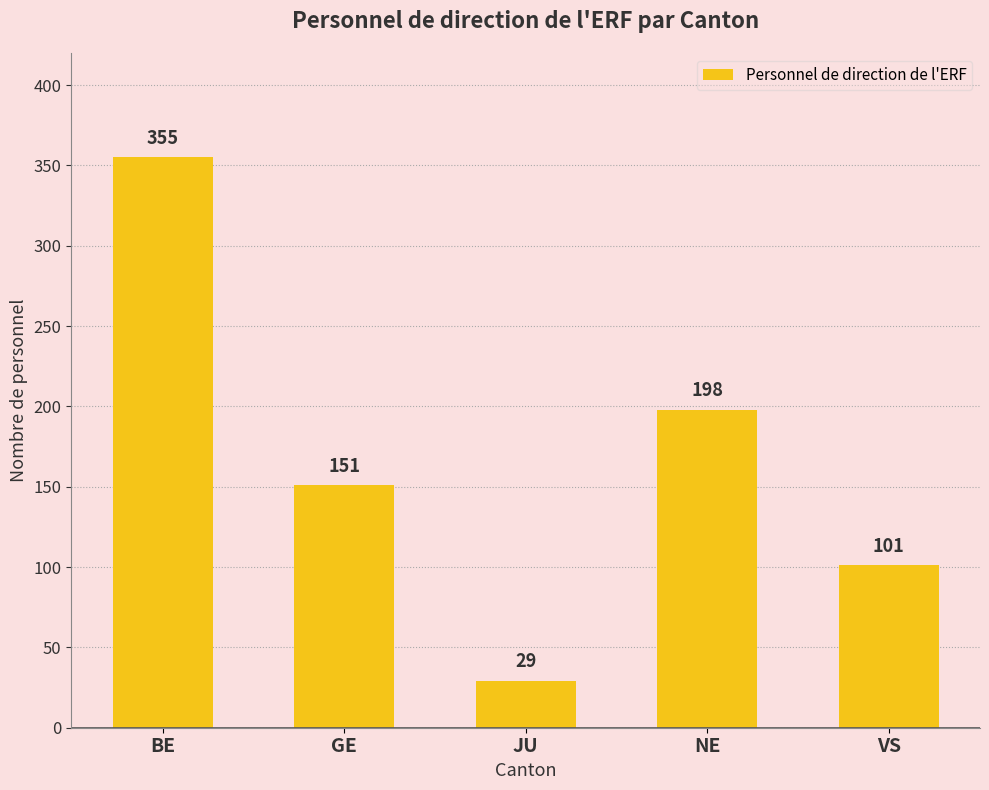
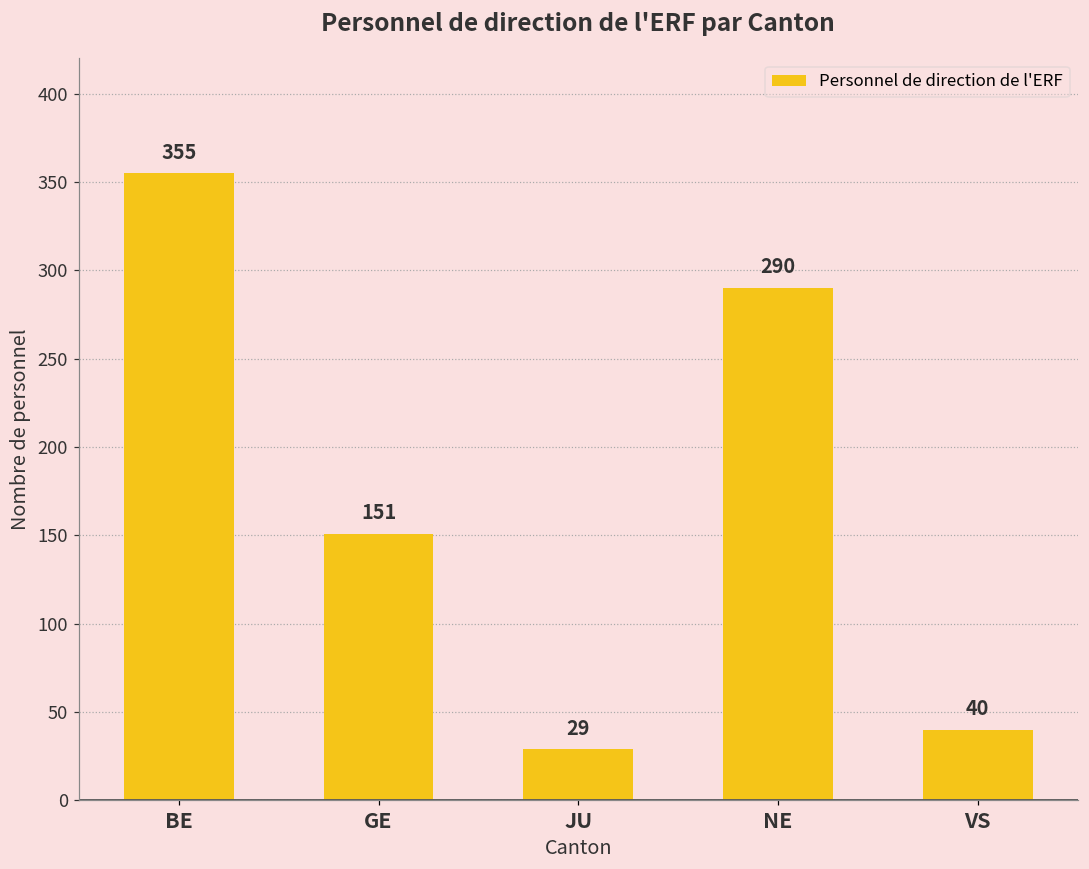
NE: 198 -> 290
VS: 101 -> 40
